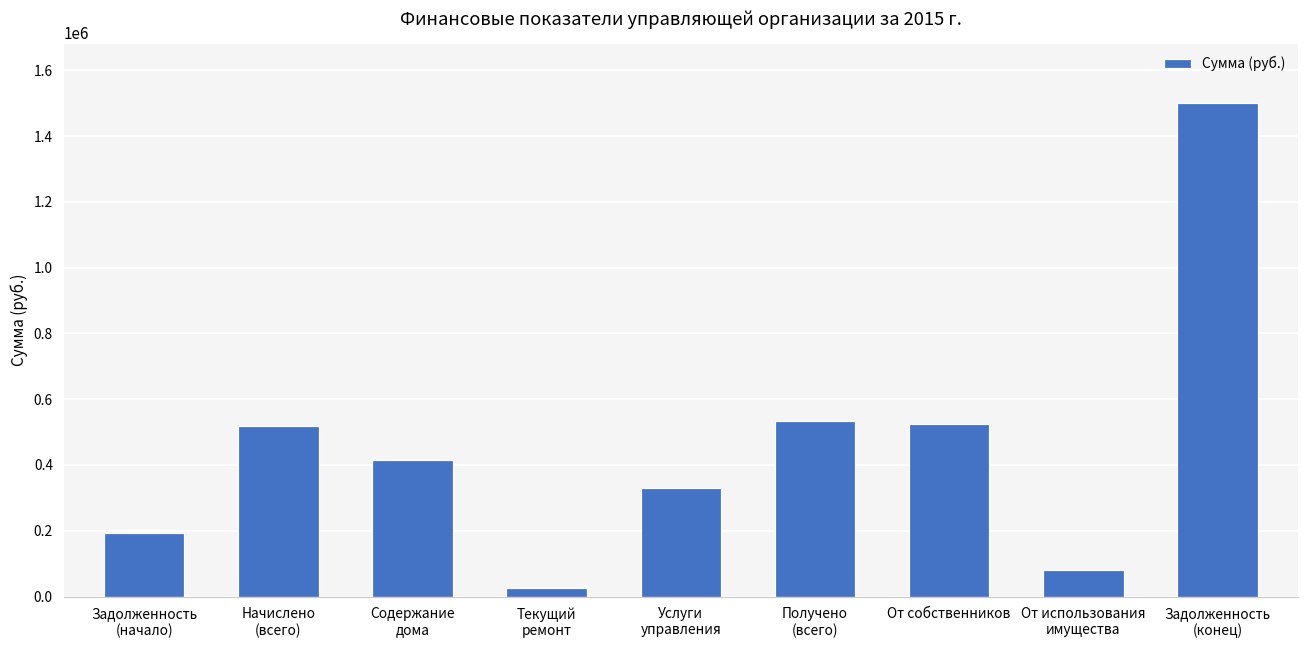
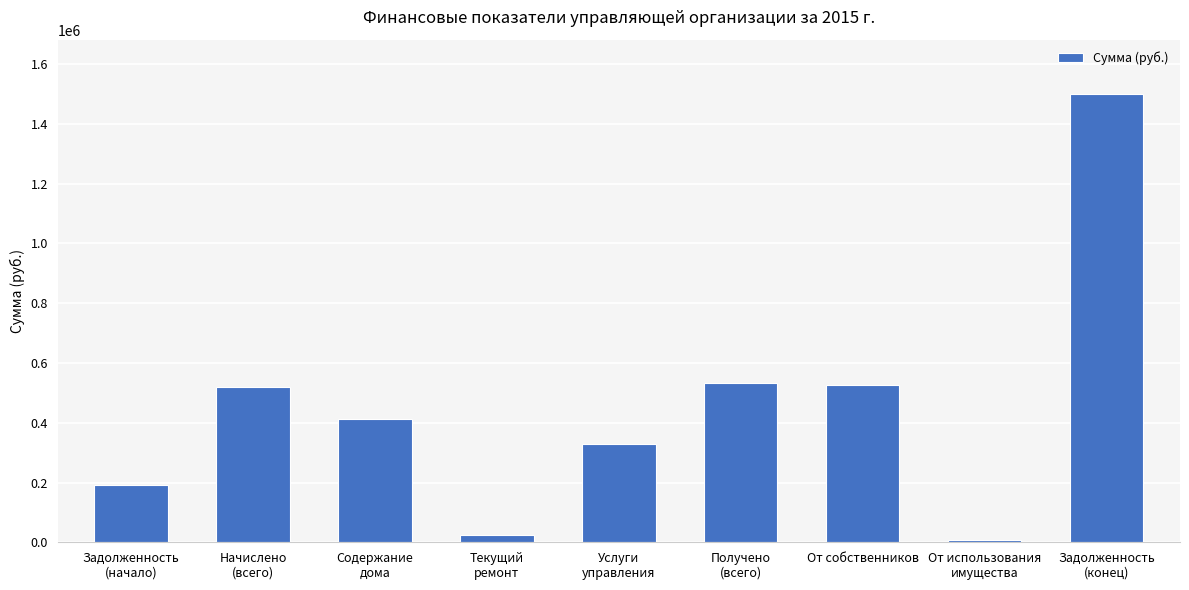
От использования имущества: 80000 -> 10000
